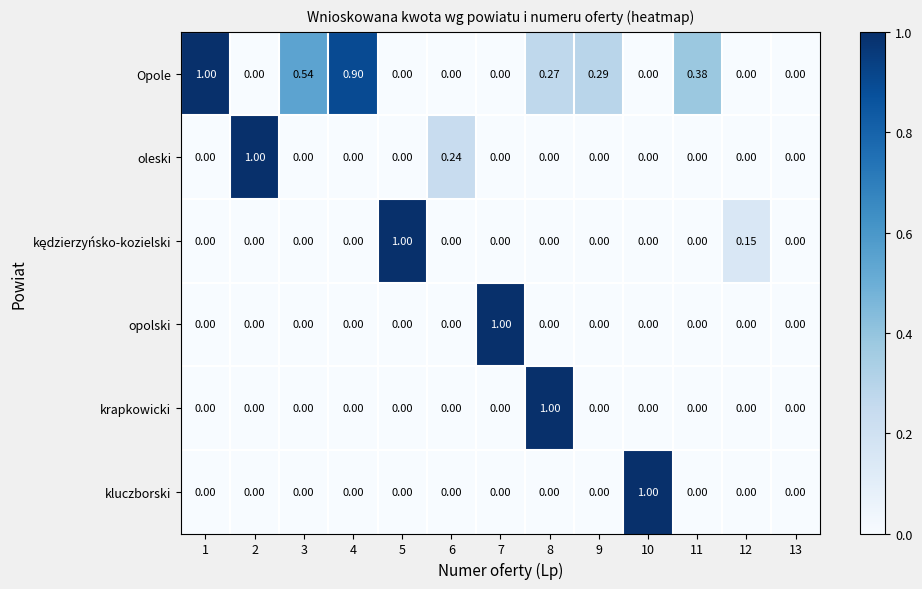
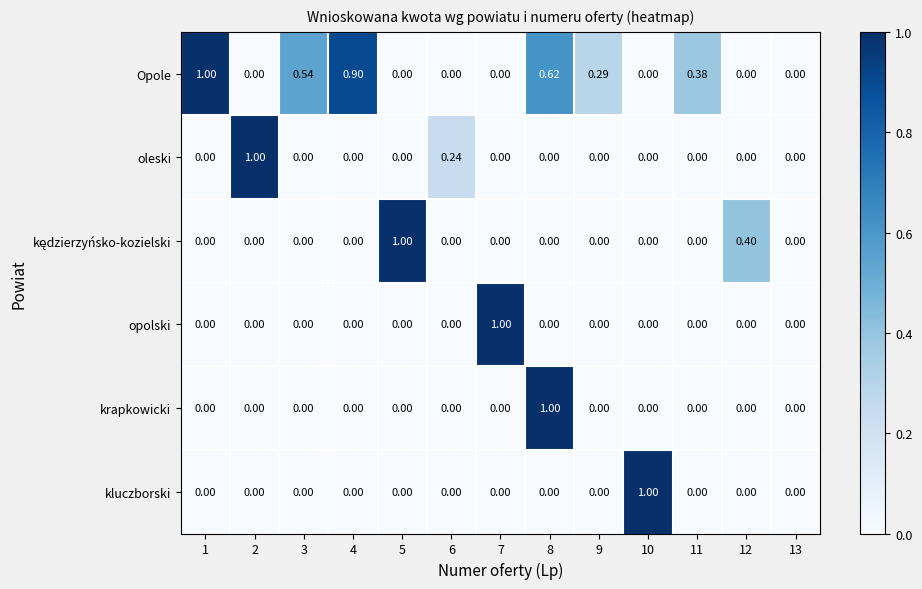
Opole, 8: 0.27 -> 0.62
kędzierzyńsko-kozielski, 12: 0.15 -> 0.40
